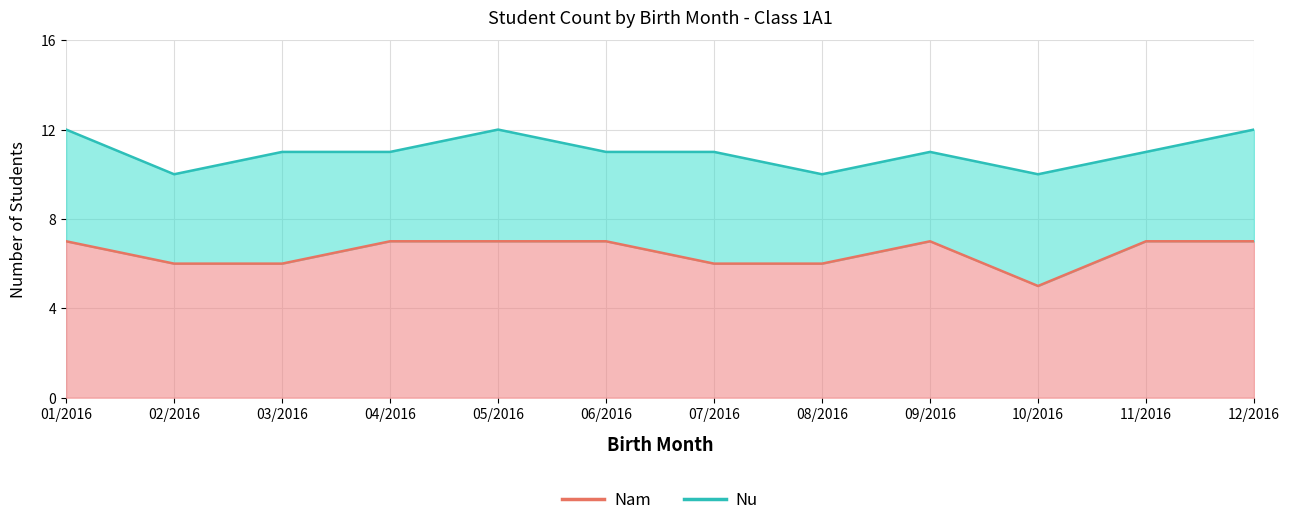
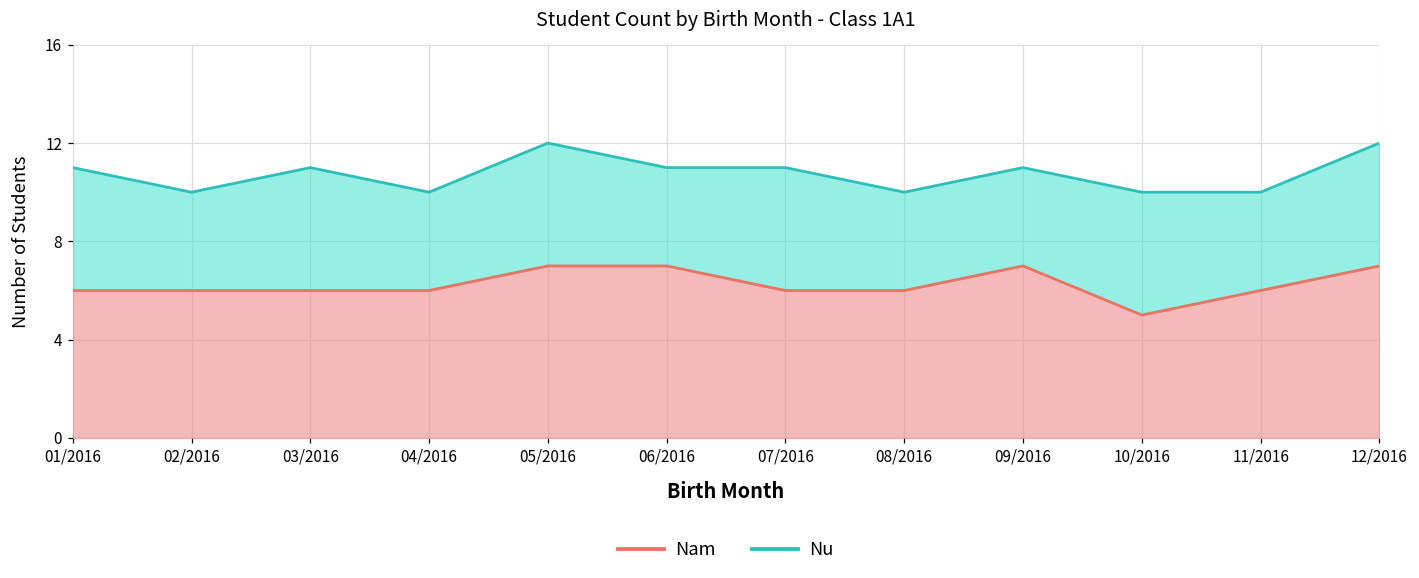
Nam, 01/2016: 7 -> 6
Nam, 04/2016: 7 -> 6
Nam, 11/2016: 7 -> 6
